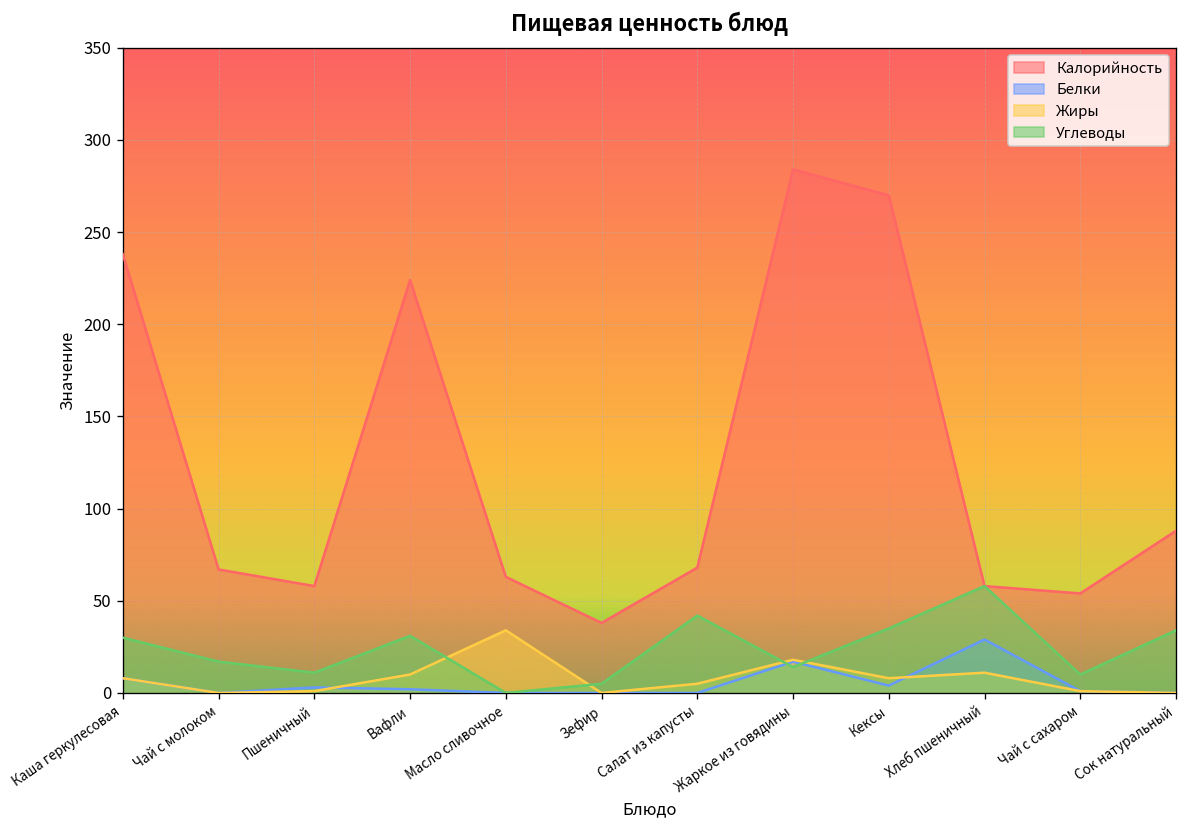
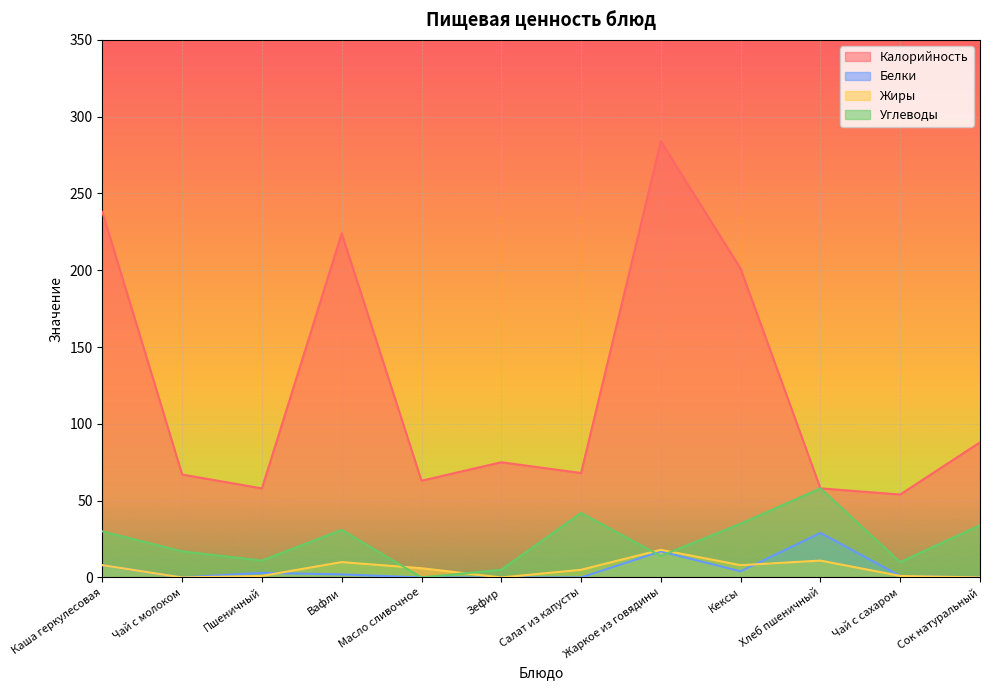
Жиры, Масло сливочное: 34 -> 6
Калорийность, Зефир: 38 -> 75
Калорийность, Кексы: 270 -> 201
